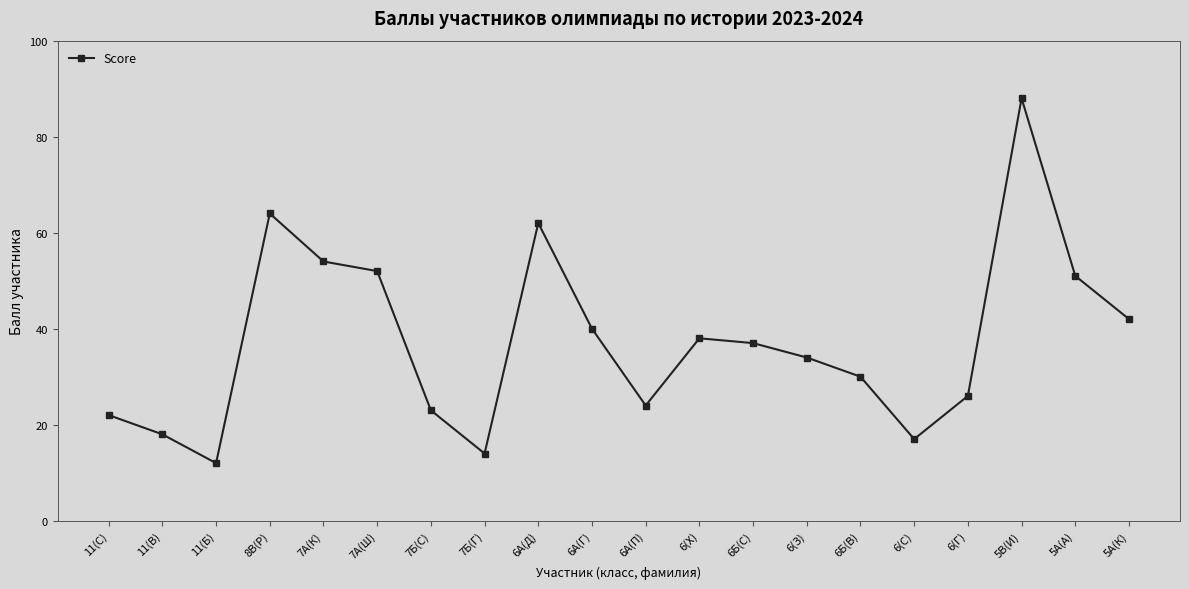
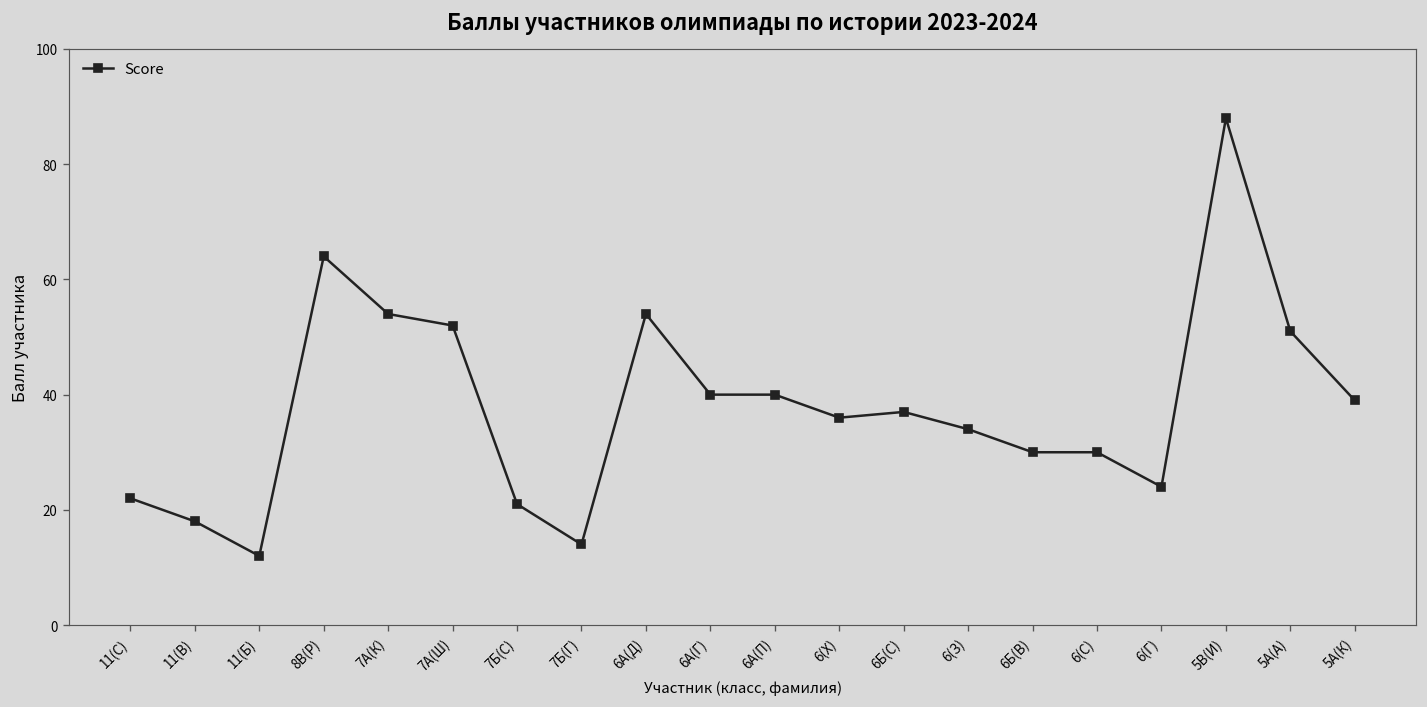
7Б(С): 23 -> 21
6А(Д): 62 -> 54
6А(П): 24 -> 40
6(Х): 38 -> 36
6(С): 17 -> 30
6(Г): 26 -> 24
5А(К): 42 -> 39
